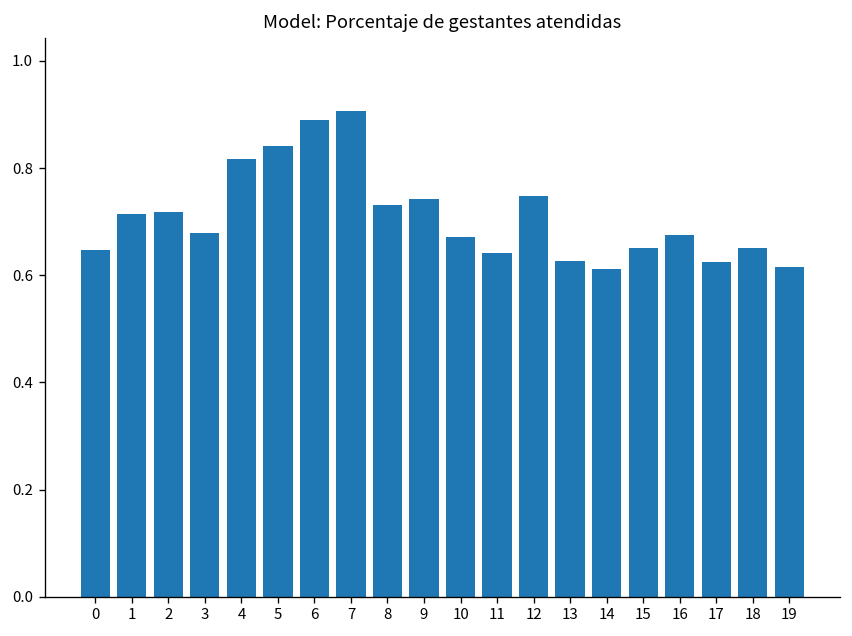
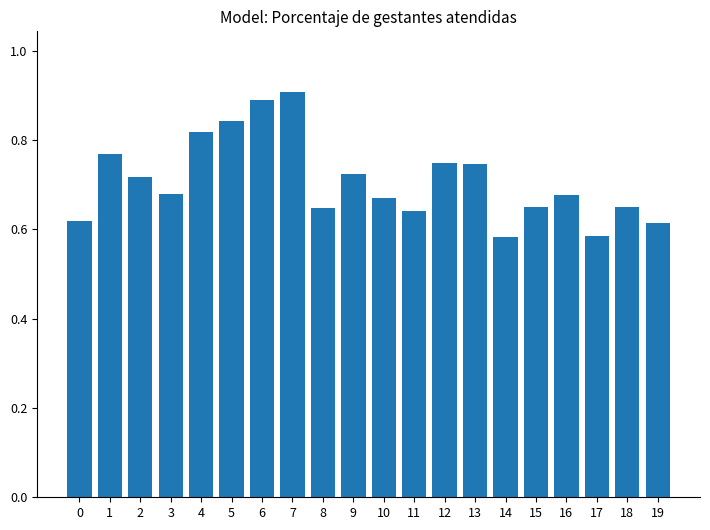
0: 0.65 -> 0.62
1: 0.71 -> 0.77
8: 0.73 -> 0.65
9: 0.74 -> 0.72
13: 0.63 -> 0.75
14: 0.61 -> 0.58
17: 0.62 -> 0.59
